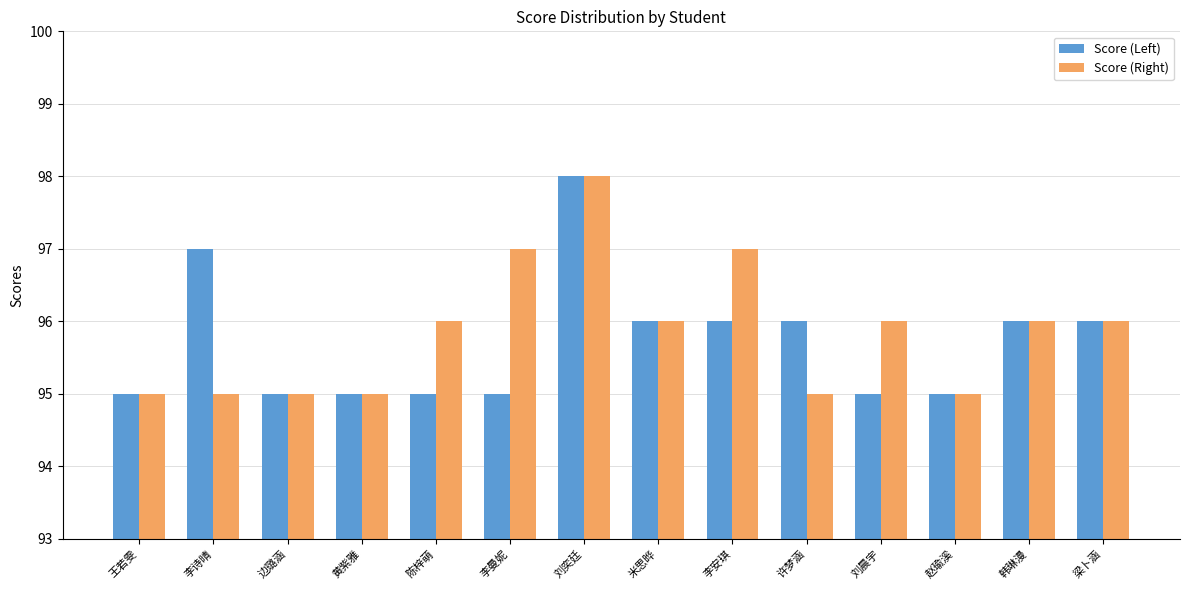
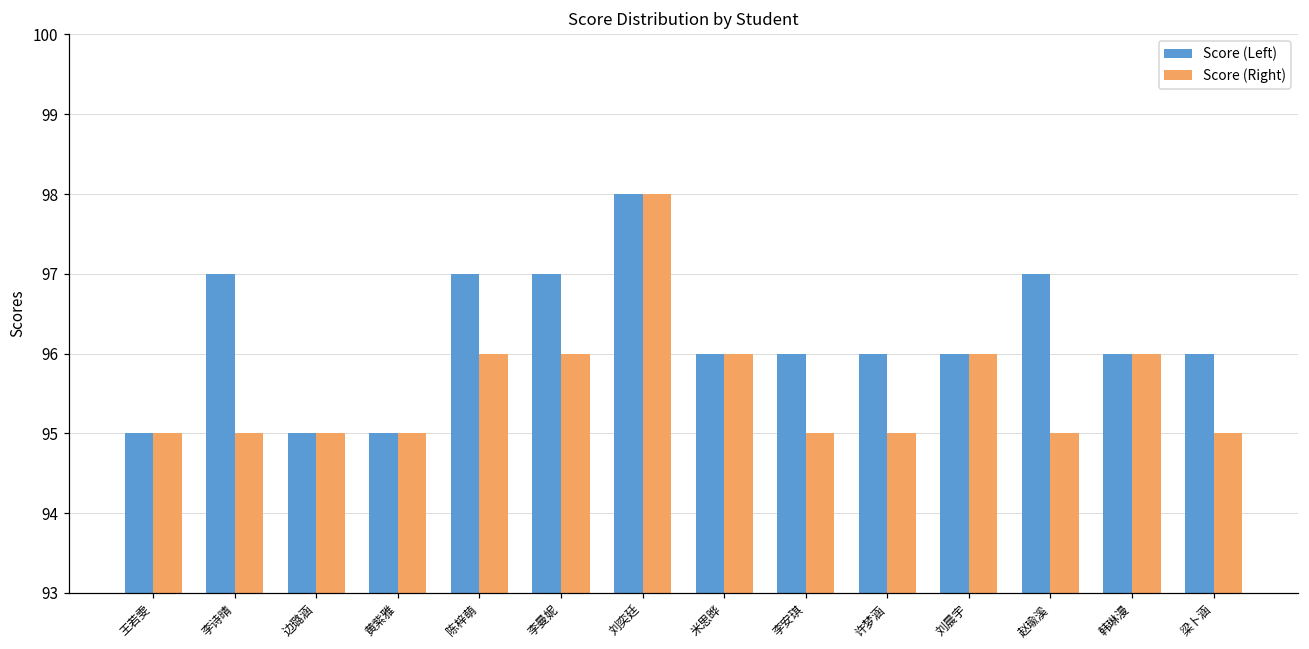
Score (Left), 陈梓萌: 95 -> 97
Score (Left), 李曼妮: 95 -> 97
Score (Right), 李曼妮: 97 -> 96
Score (Right), 李安琪: 97 -> 95
Score (Left), 刘晨宇: 95 -> 96
Score (Left), 赵瑜溪: 95 -> 97
Score (Right), 梁卜涵: 96 -> 95
